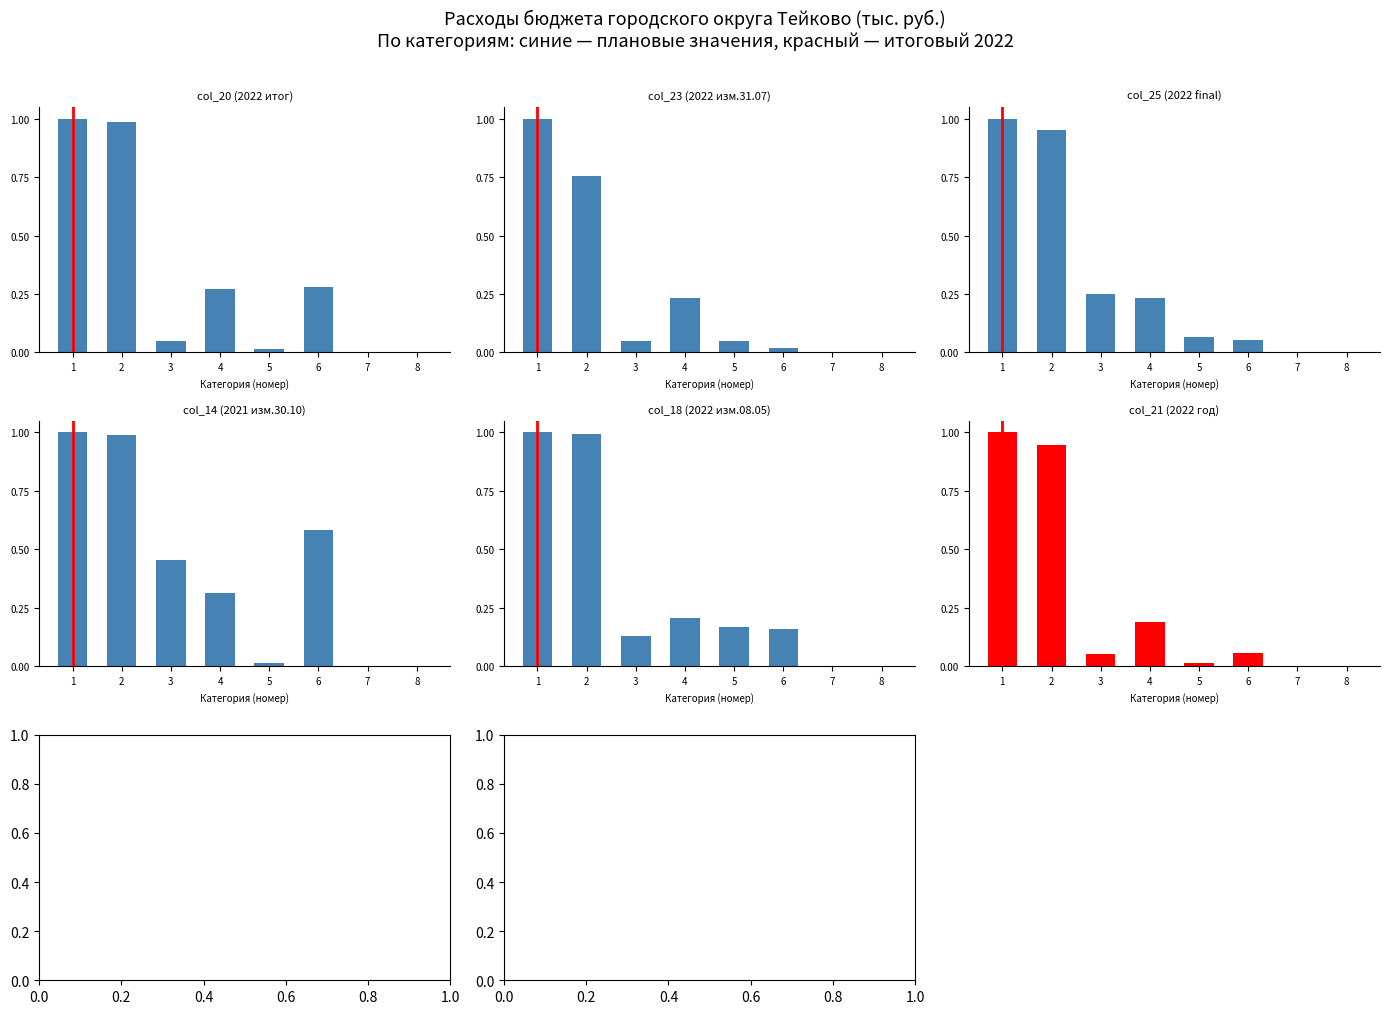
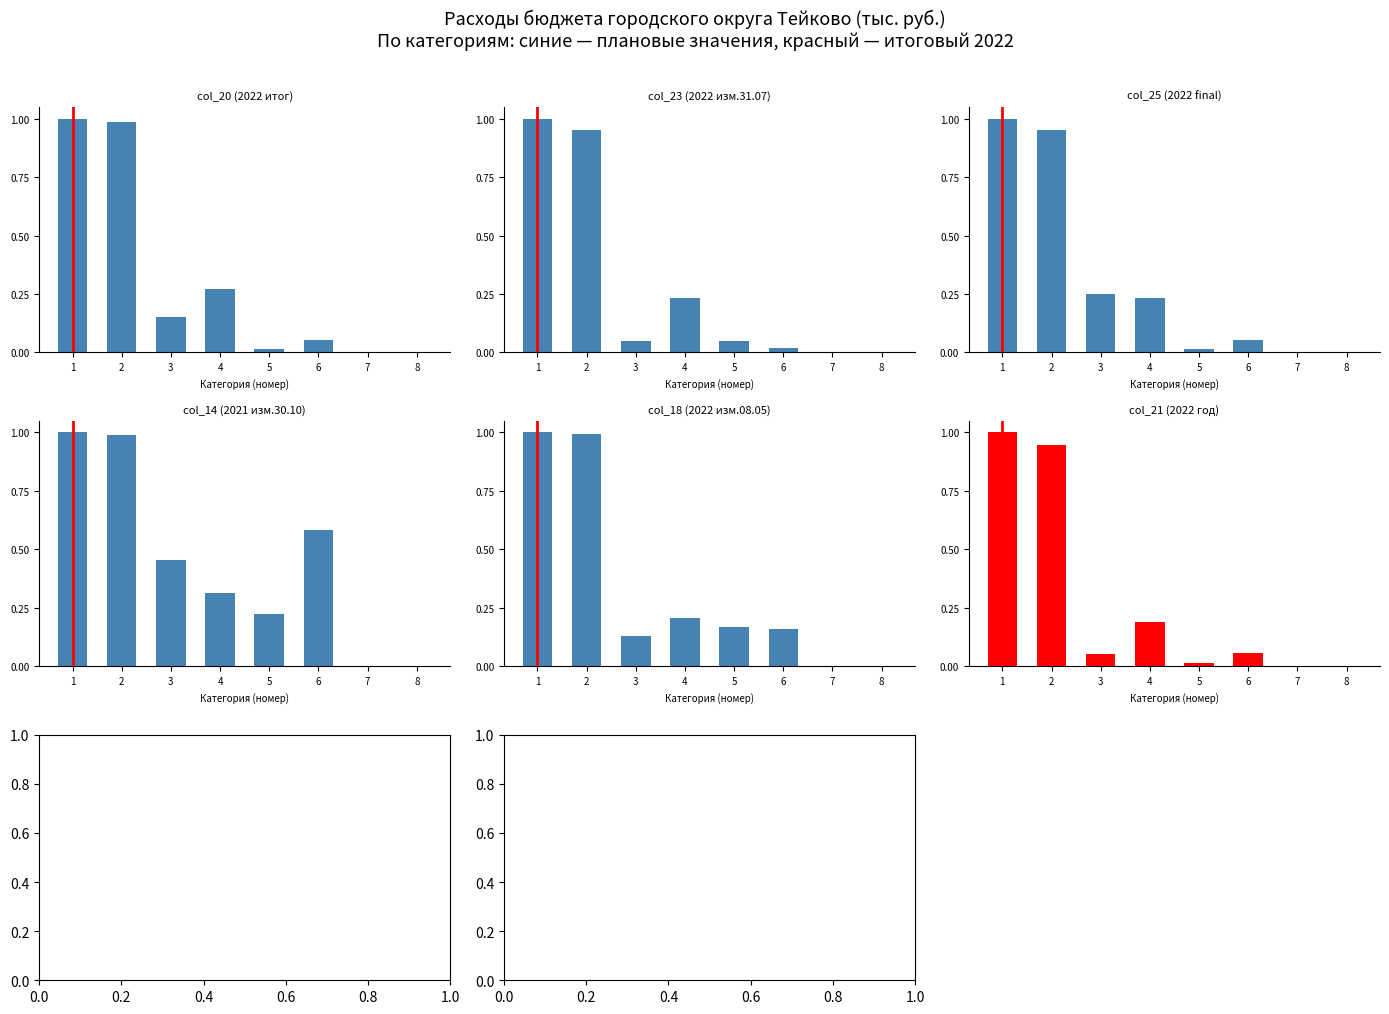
col_20 (2022 итог), 3: 0.05 -> 0.15
col_20 (2022 итог), 6: 0.28 -> 0.05
col_23 (2022 изм.31.07), 2: 0.76 -> 0.95
col_25 (2022 final), 5: 0.06 -> 0.01
col_14 (2021 изм.30.10), 5: 0.01 -> 0.22
